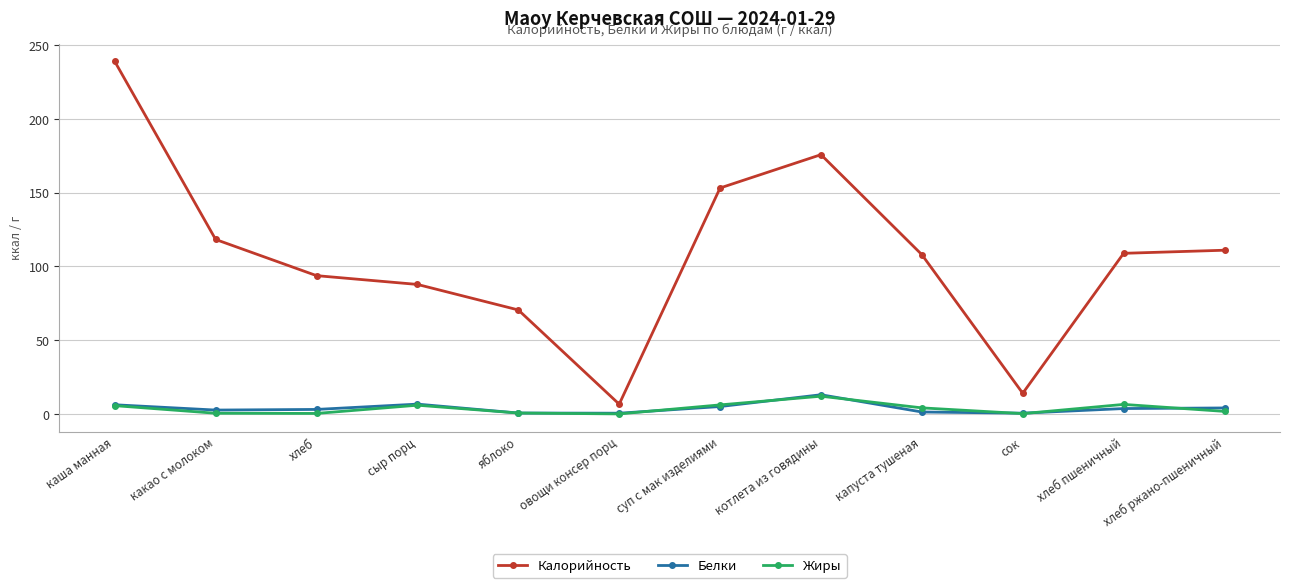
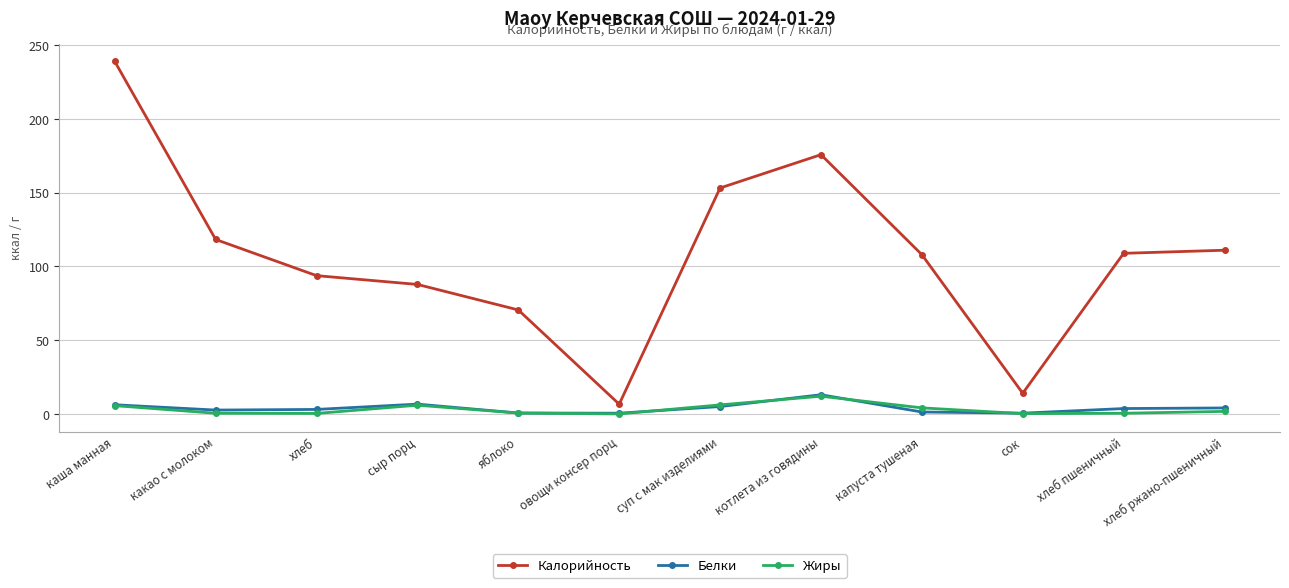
Жиры, хлеб пшеничный: 6 -> 0
